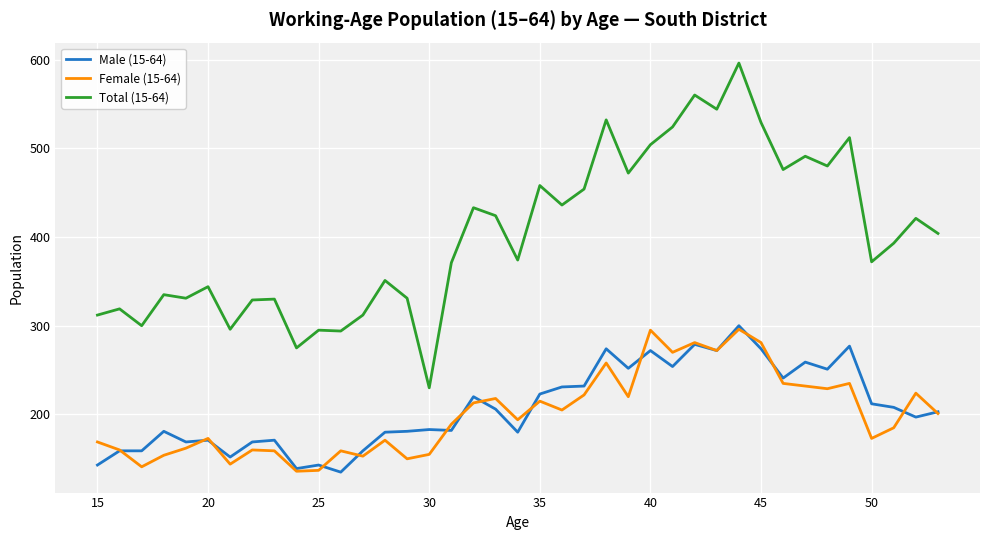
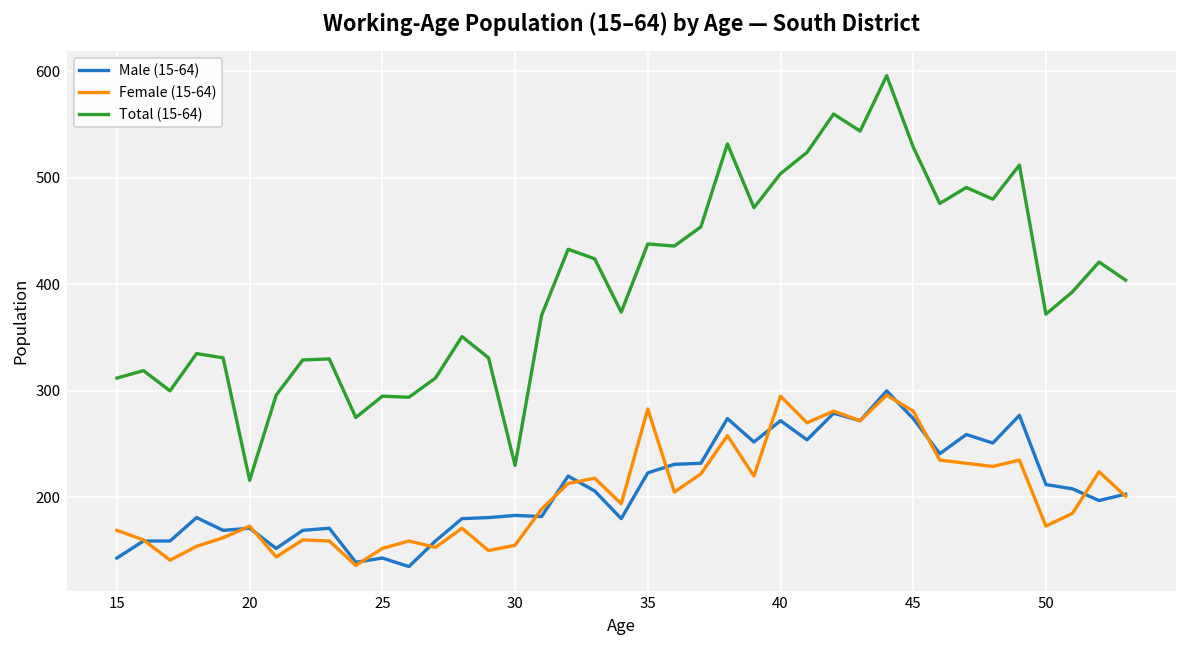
Total (15-64), 20: 340 -> 220
Female (15-64), 25: 140 -> 150
Female (15-64), 35: 220 -> 280
Total (15-64), 35: 460 -> 440
